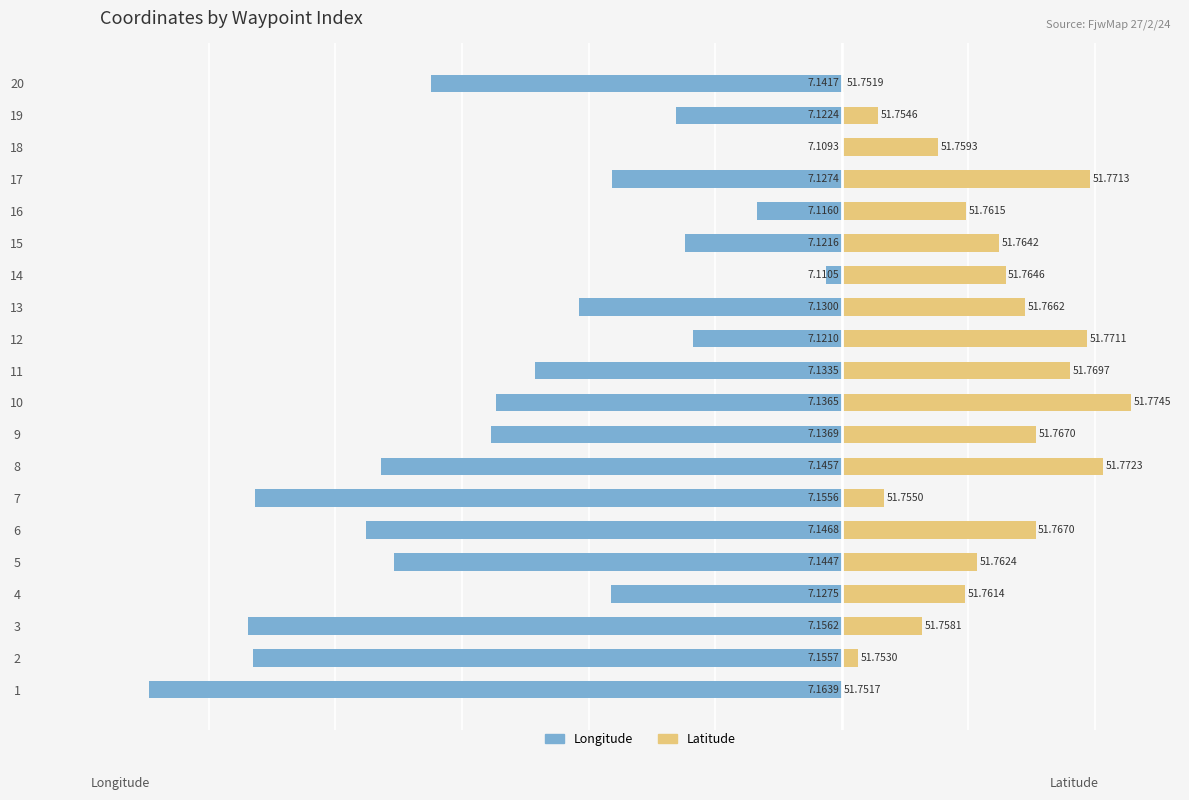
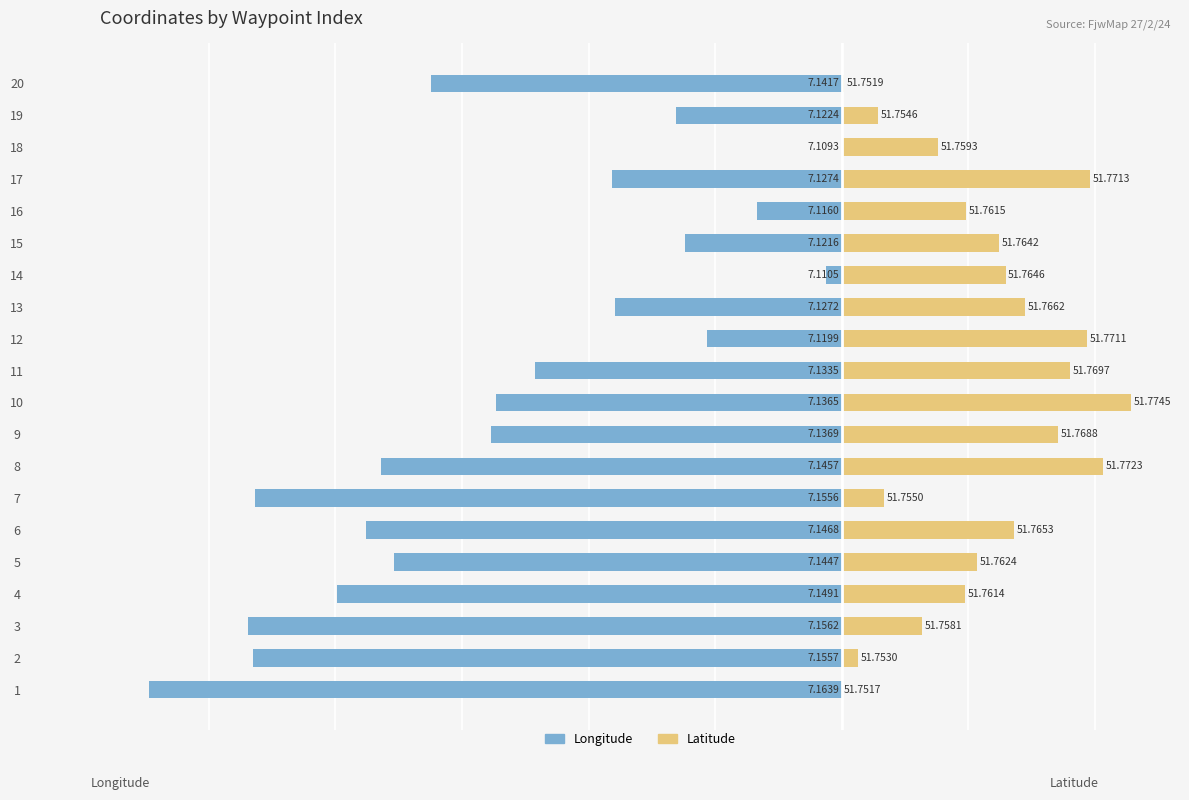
Longitude, 13: 7.1300 -> 7.1272
Longitude, 12: 7.1210 -> 7.1199
Latitude, 9: 51.7670 -> 51.7688
Latitude, 6: 51.7670 -> 51.7653
Longitude, 4: 7.1275 -> 7.1491
